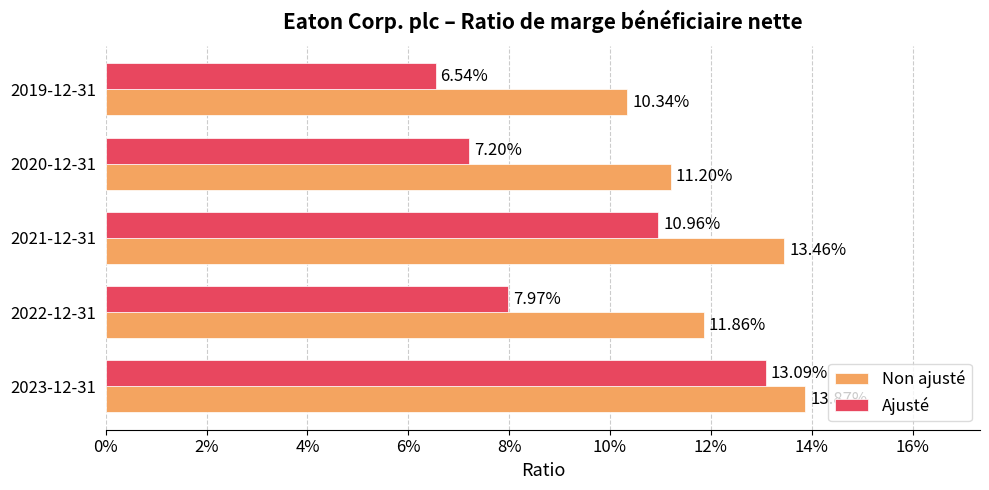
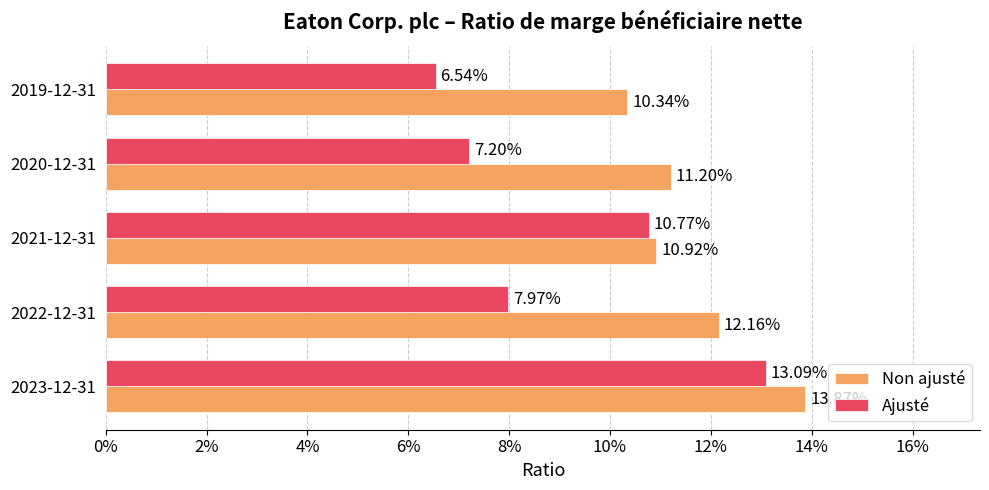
Ajusté, 2021-12-31: 10.96% -> 10.77%
Non ajusté, 2021-12-31: 13.46% -> 10.92%
Non ajusté, 2022-12-31: 11.86% -> 12.16%
